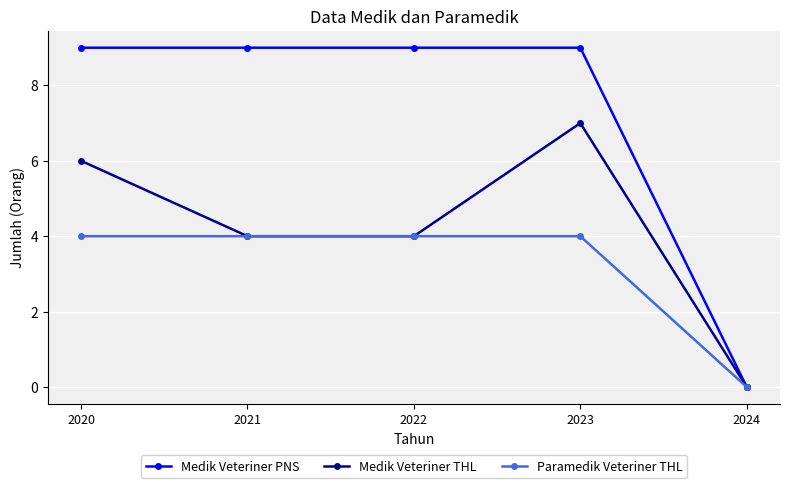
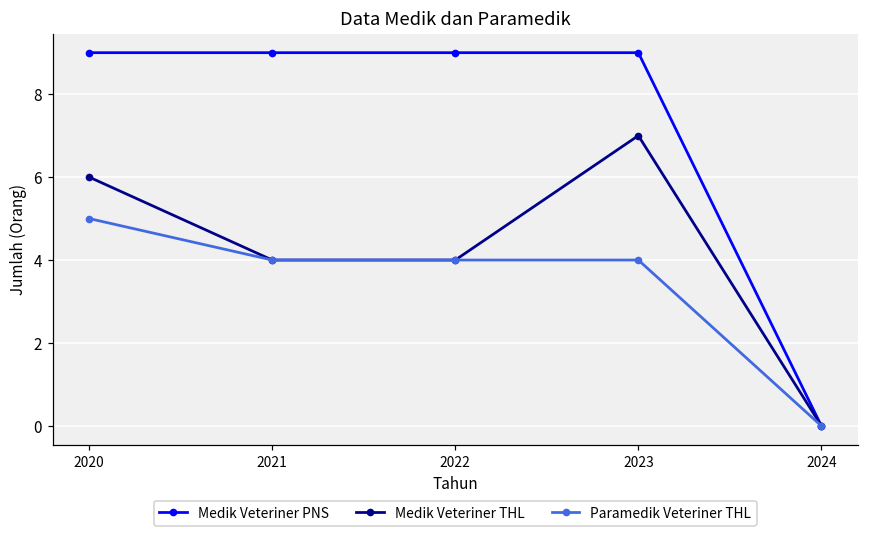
Paramedik Veteriner THL, 2020: 4 -> 5
